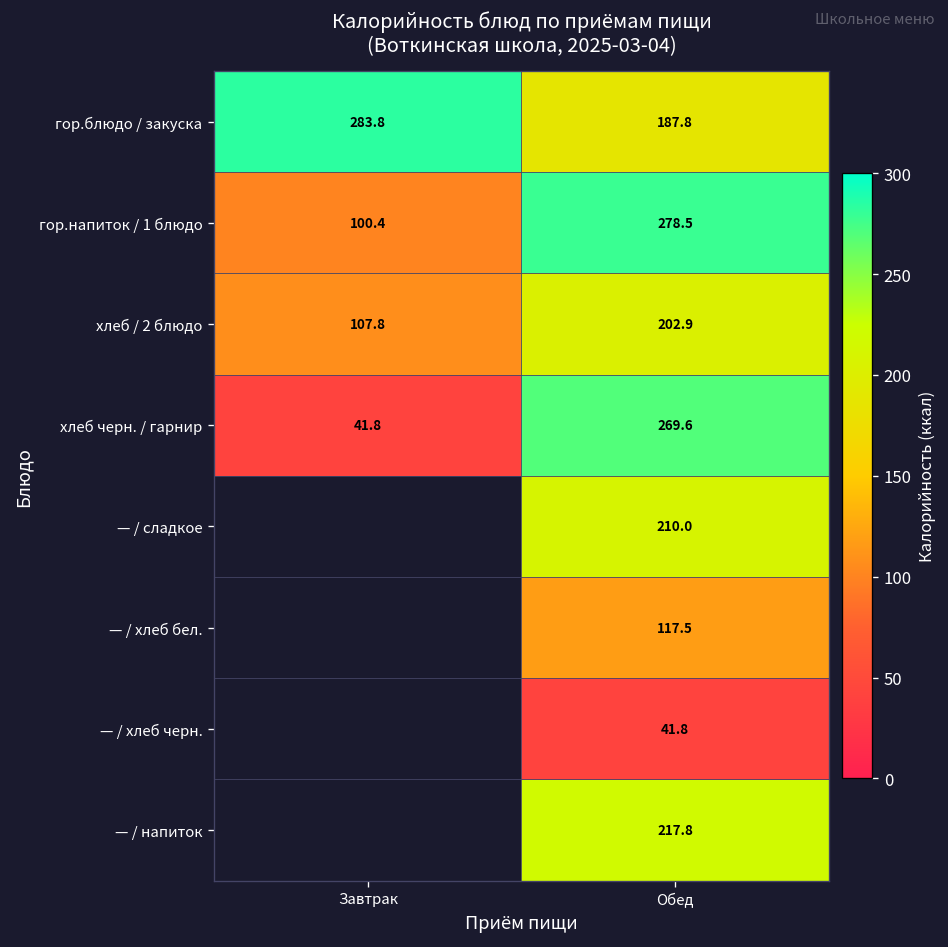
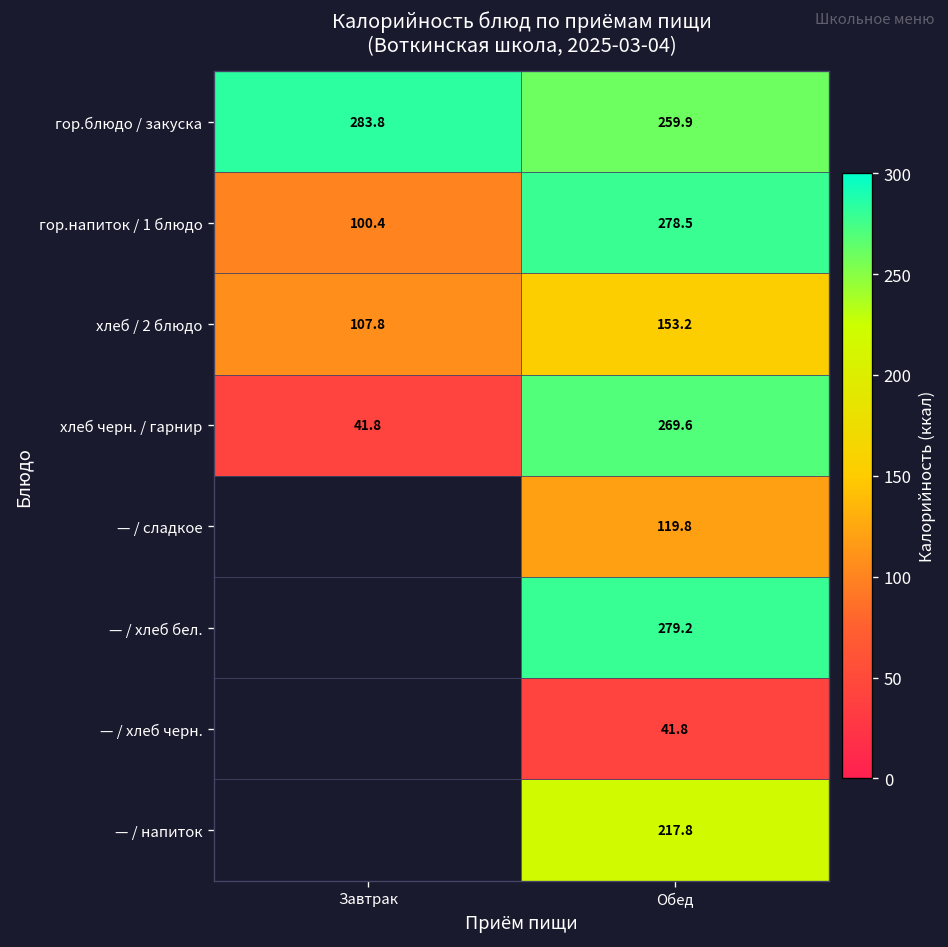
гор.блюдо / закуска, Обед: 187.8 -> 259.9
хлеб / 2 блюдо, Обед: 202.9 -> 153.2
— / сладкое, Обед: 210.0 -> 119.8
— / хлеб бел., Обед: 117.5 -> 279.2
